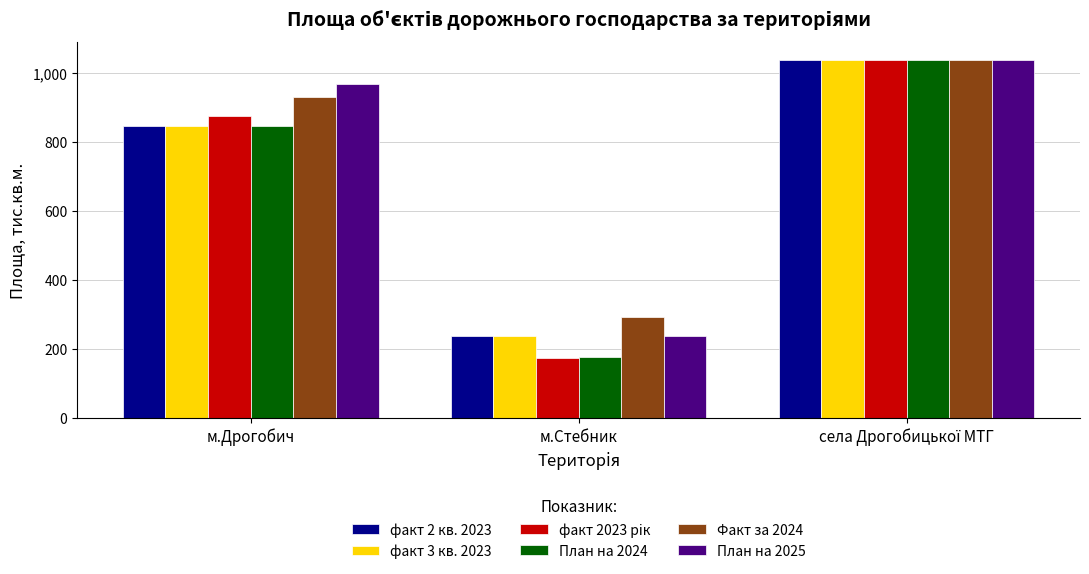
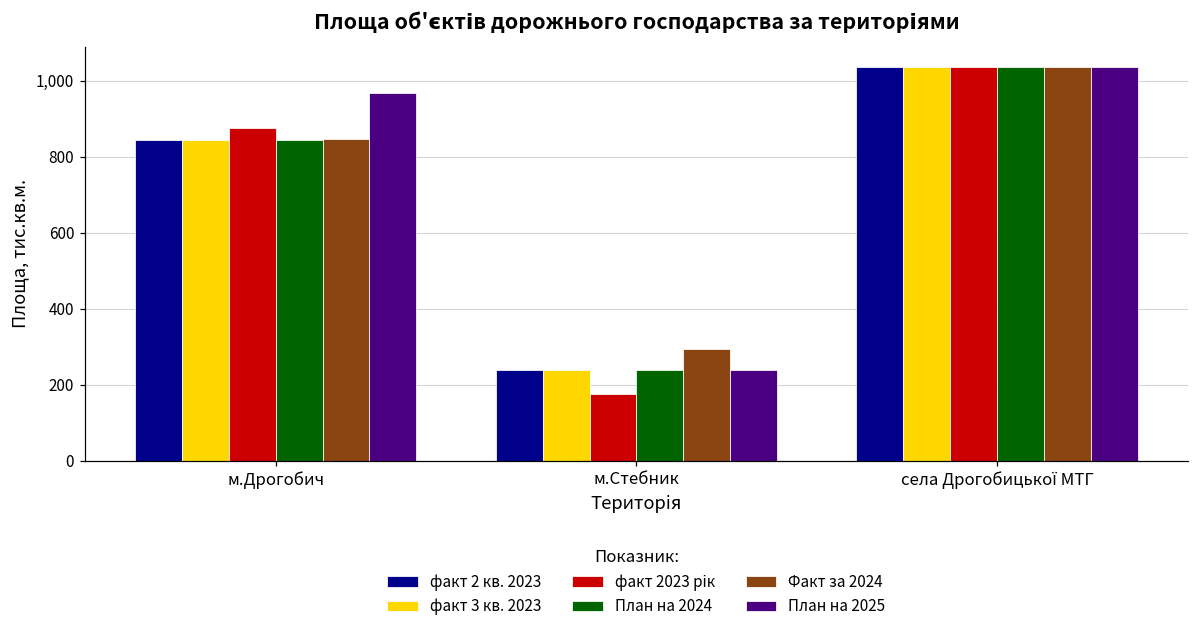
Факт за 2024, м.Дрогобич: 930 -> 850
План на 2024, м.Стебник: 180 -> 240
